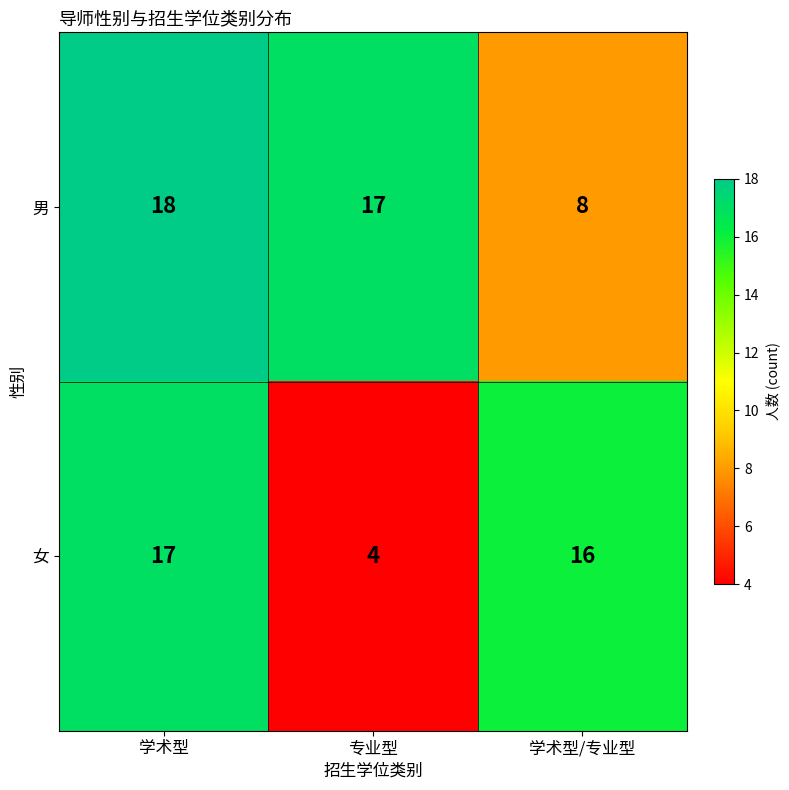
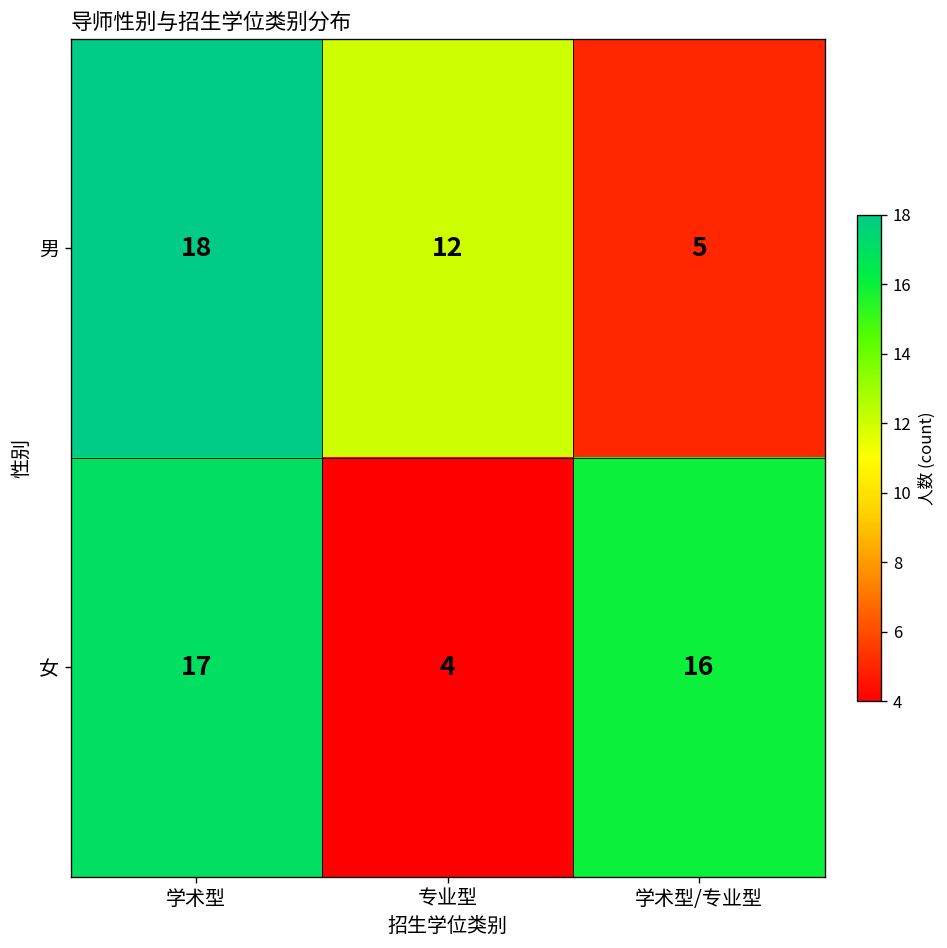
男, 专业型: 17 -> 12
男, 学术型/专业型: 8 -> 5
